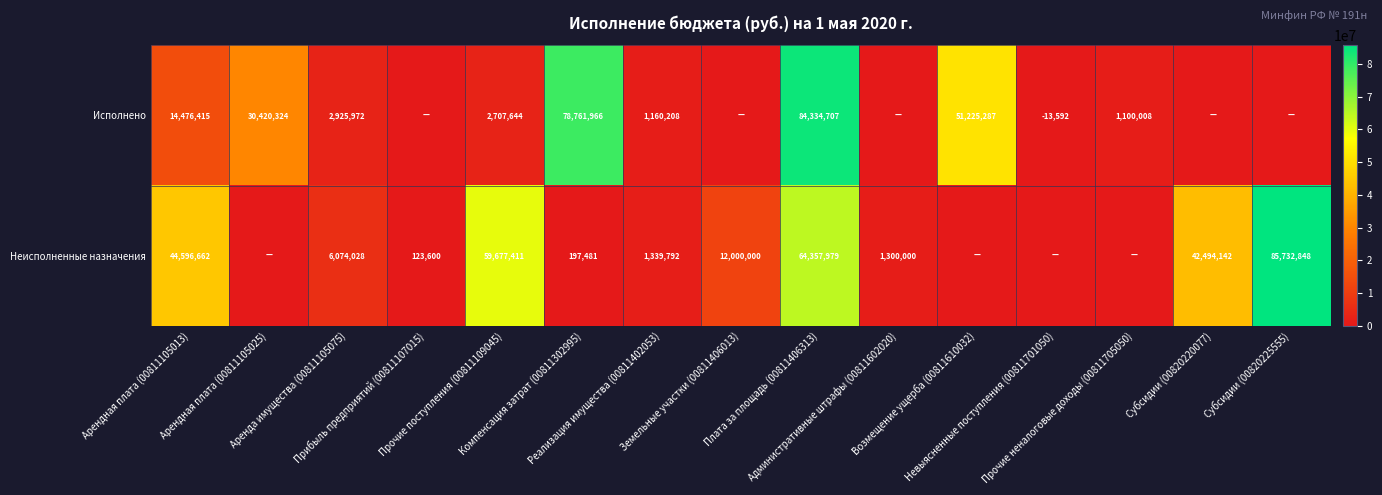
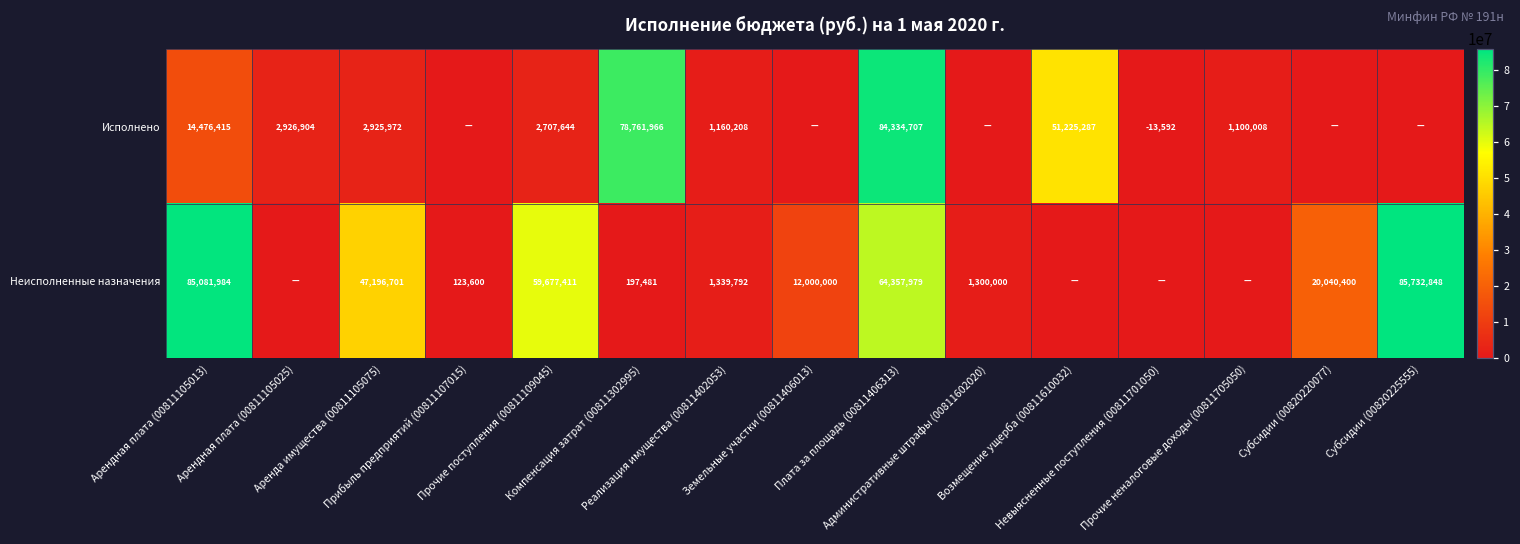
Исполнено, Арендная плата (00811105025): 30,420,324 -> 2,926,904
Неисполненные назначения, Арендная плата (00811105013): 44,596,662 -> 85,081,984
Неисполненные назначения, Аренда имущества (00811105075): 6,074,028 -> 47,196,701
Неисполненные назначения, Субсидии (00820220077): 42,494,142 -> 20,040,400
